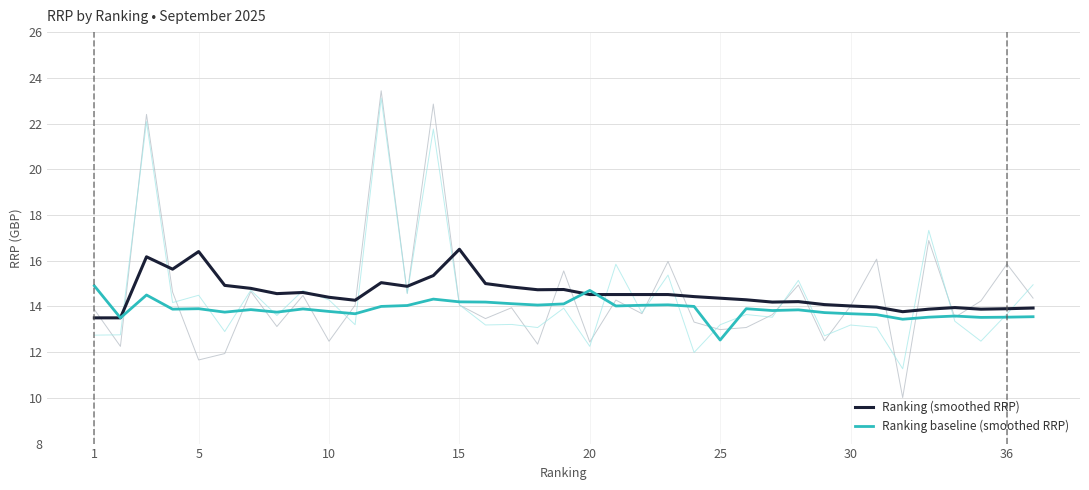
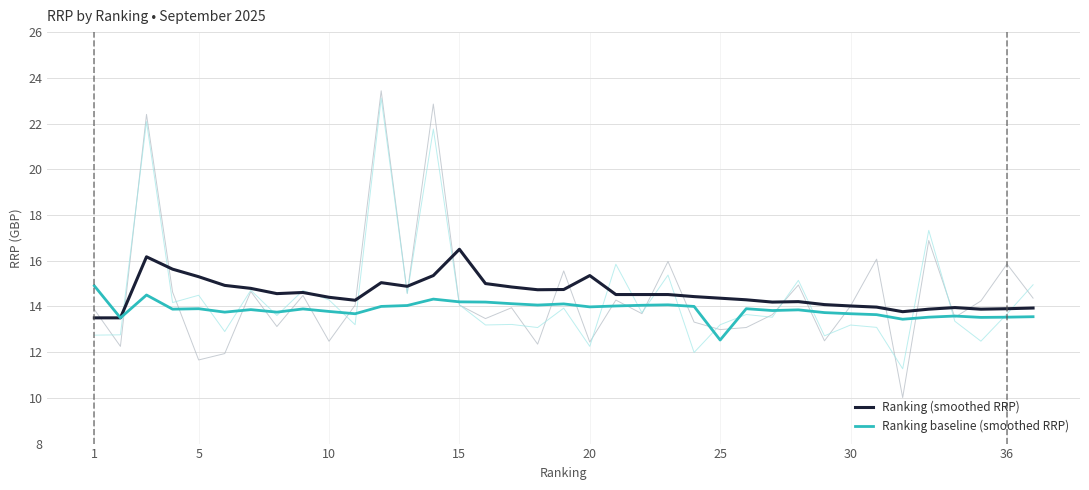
Ranking (smoothed RRP), 5: 16.4 -> 15.3
Ranking (smoothed RRP), 20: 14.5 -> 15.4
Ranking baseline (smoothed RRP), 20: 14.7 -> 14.0
